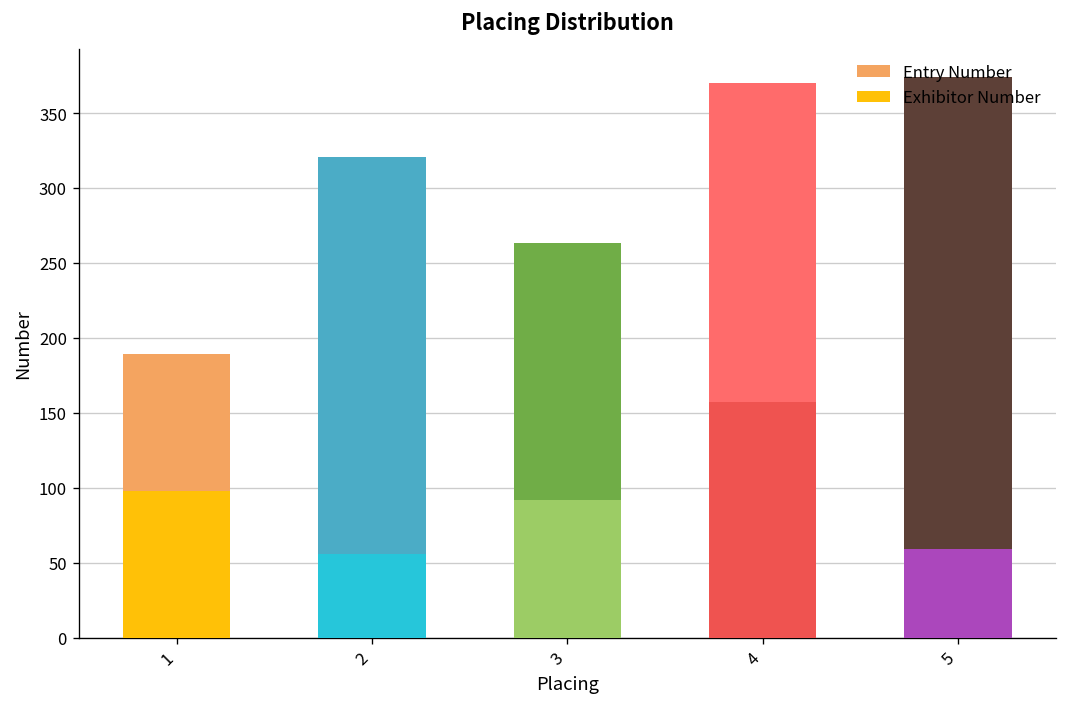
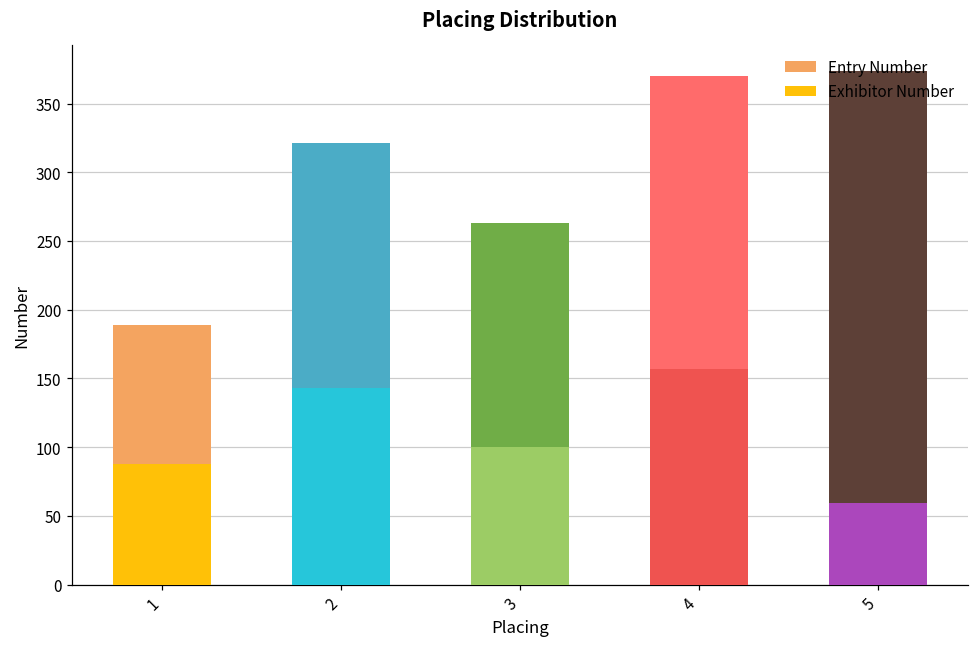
Exhibitor Number, 1: 98 -> 88
Exhibitor Number, 2: 56 -> 143
Exhibitor Number, 3: 92 -> 100
